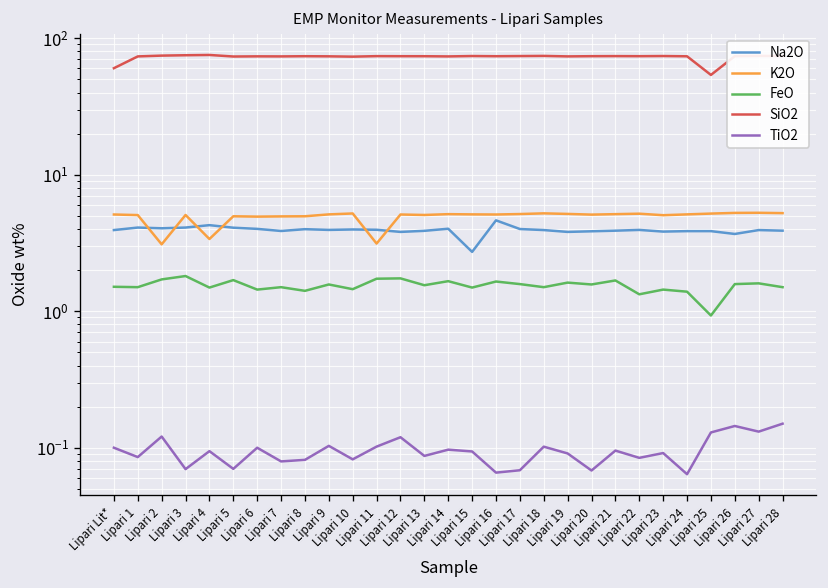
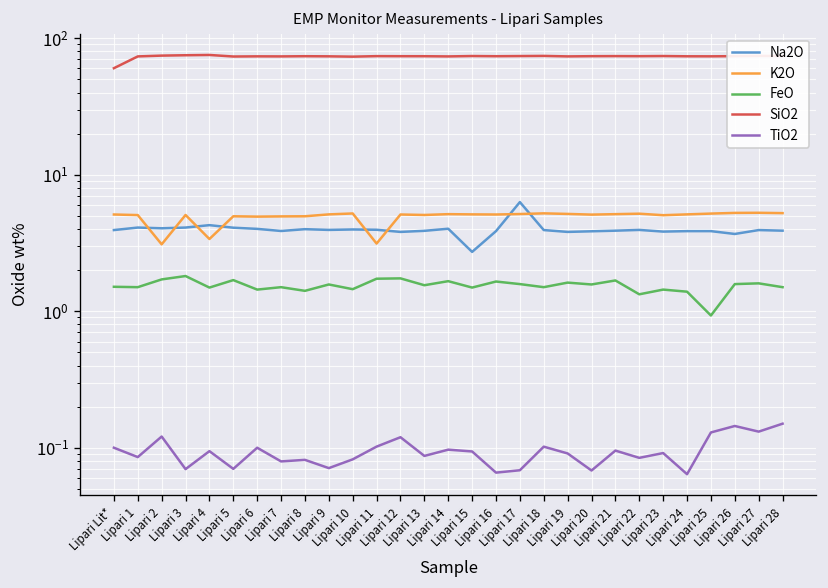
TiO2, Lipari 9: 0.10 -> 0.07
Na2O, Lipari 16: 4.6 -> 3.9
Na2O, Lipari 17: 4.0 -> 6
SiO2, Lipari 25: 50 -> 70
